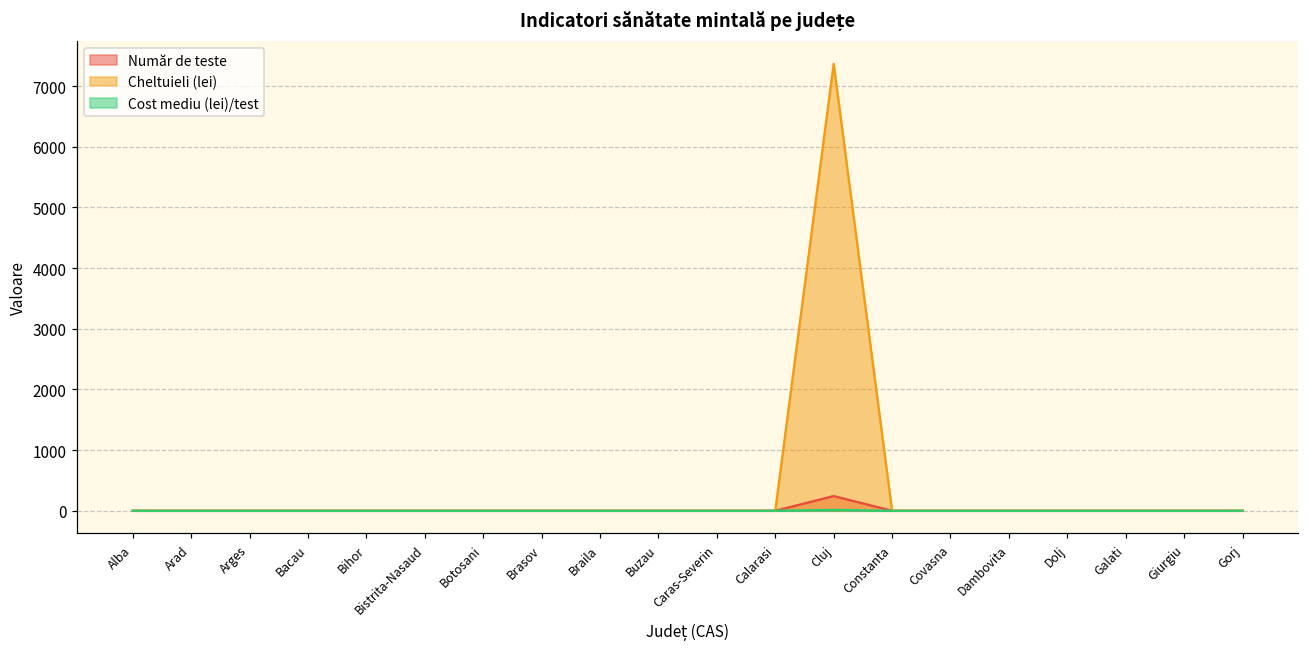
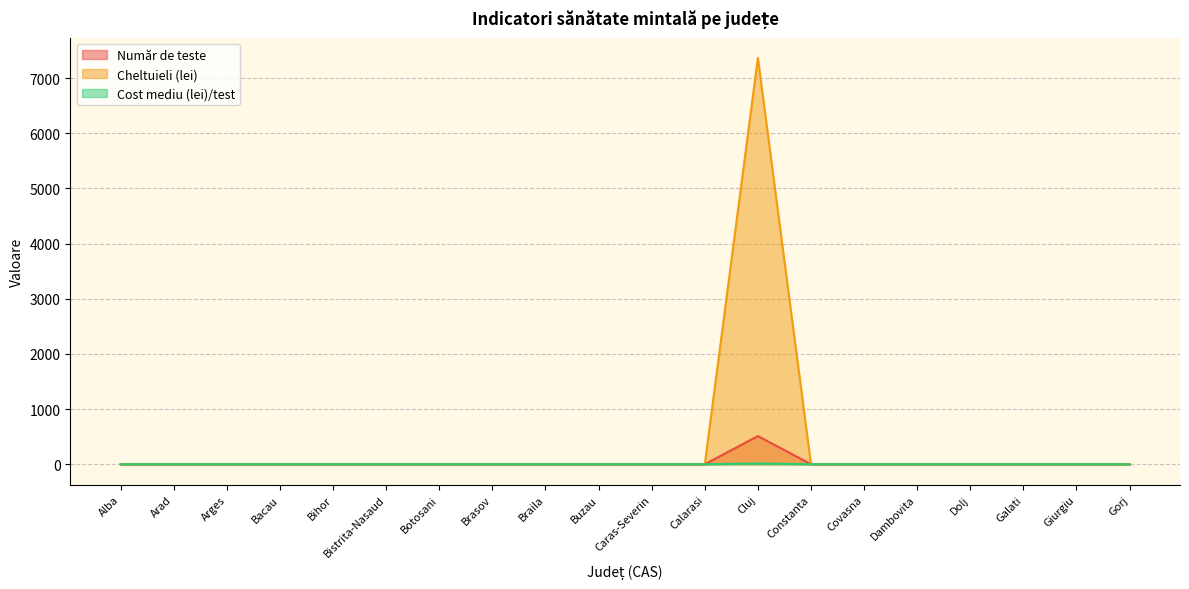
Număr de teste, Cluj: 200 -> 500
